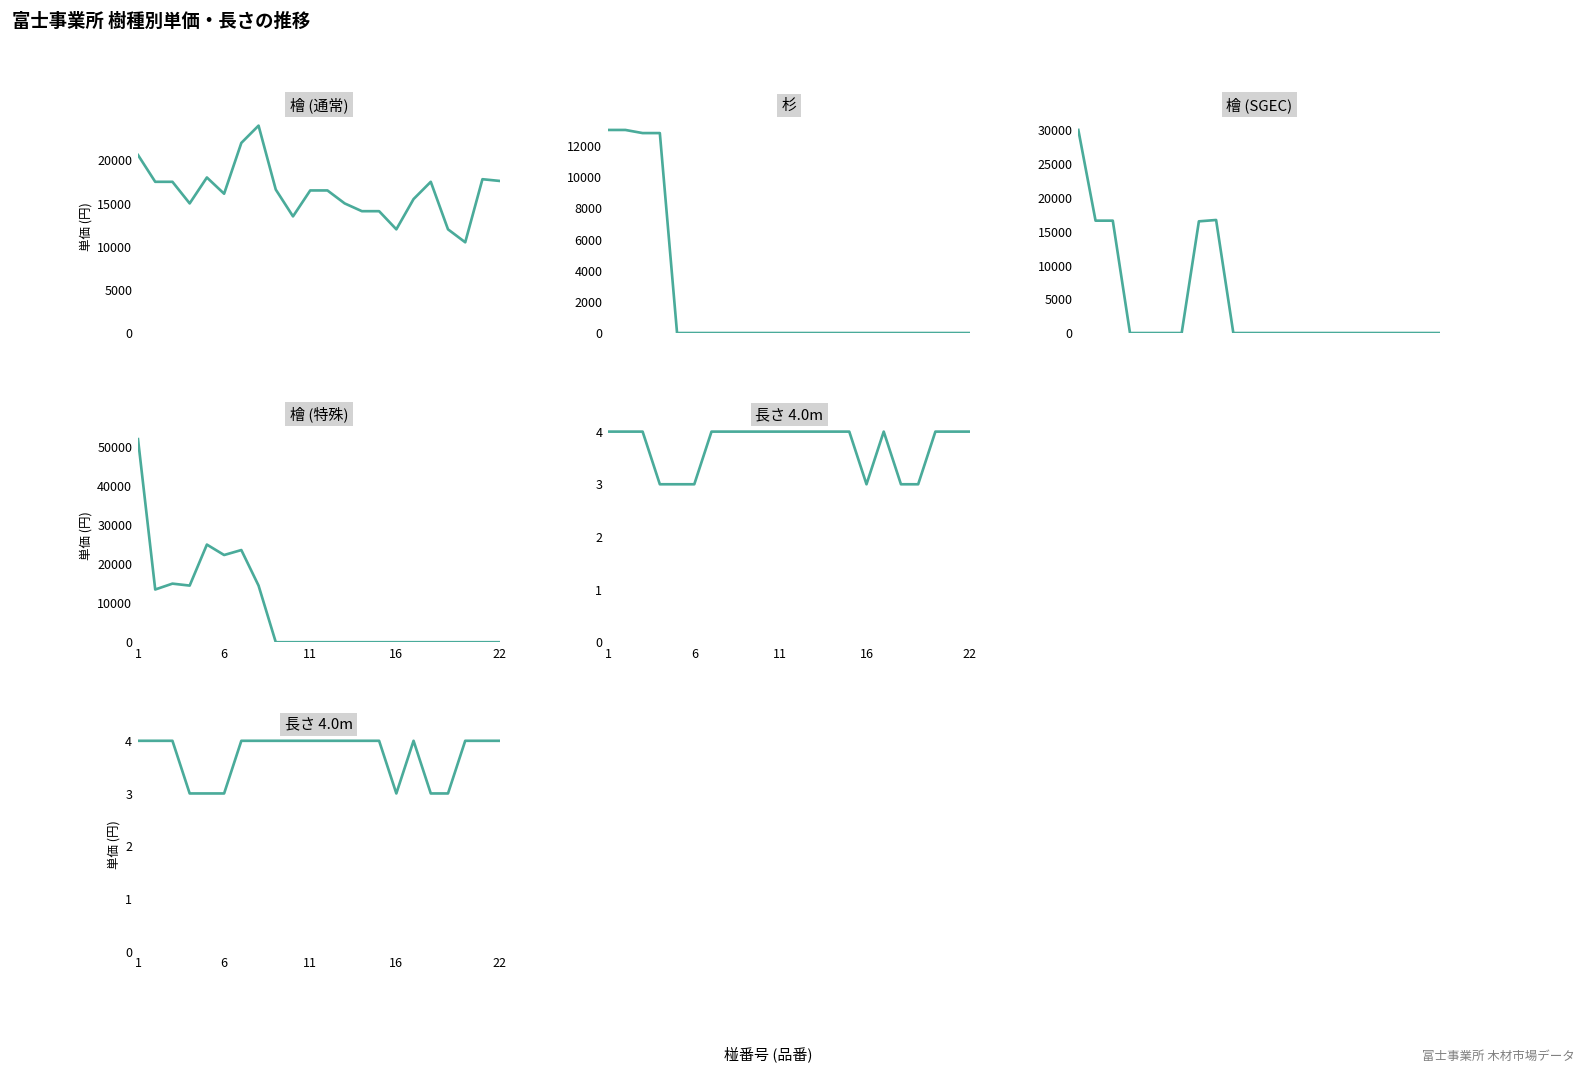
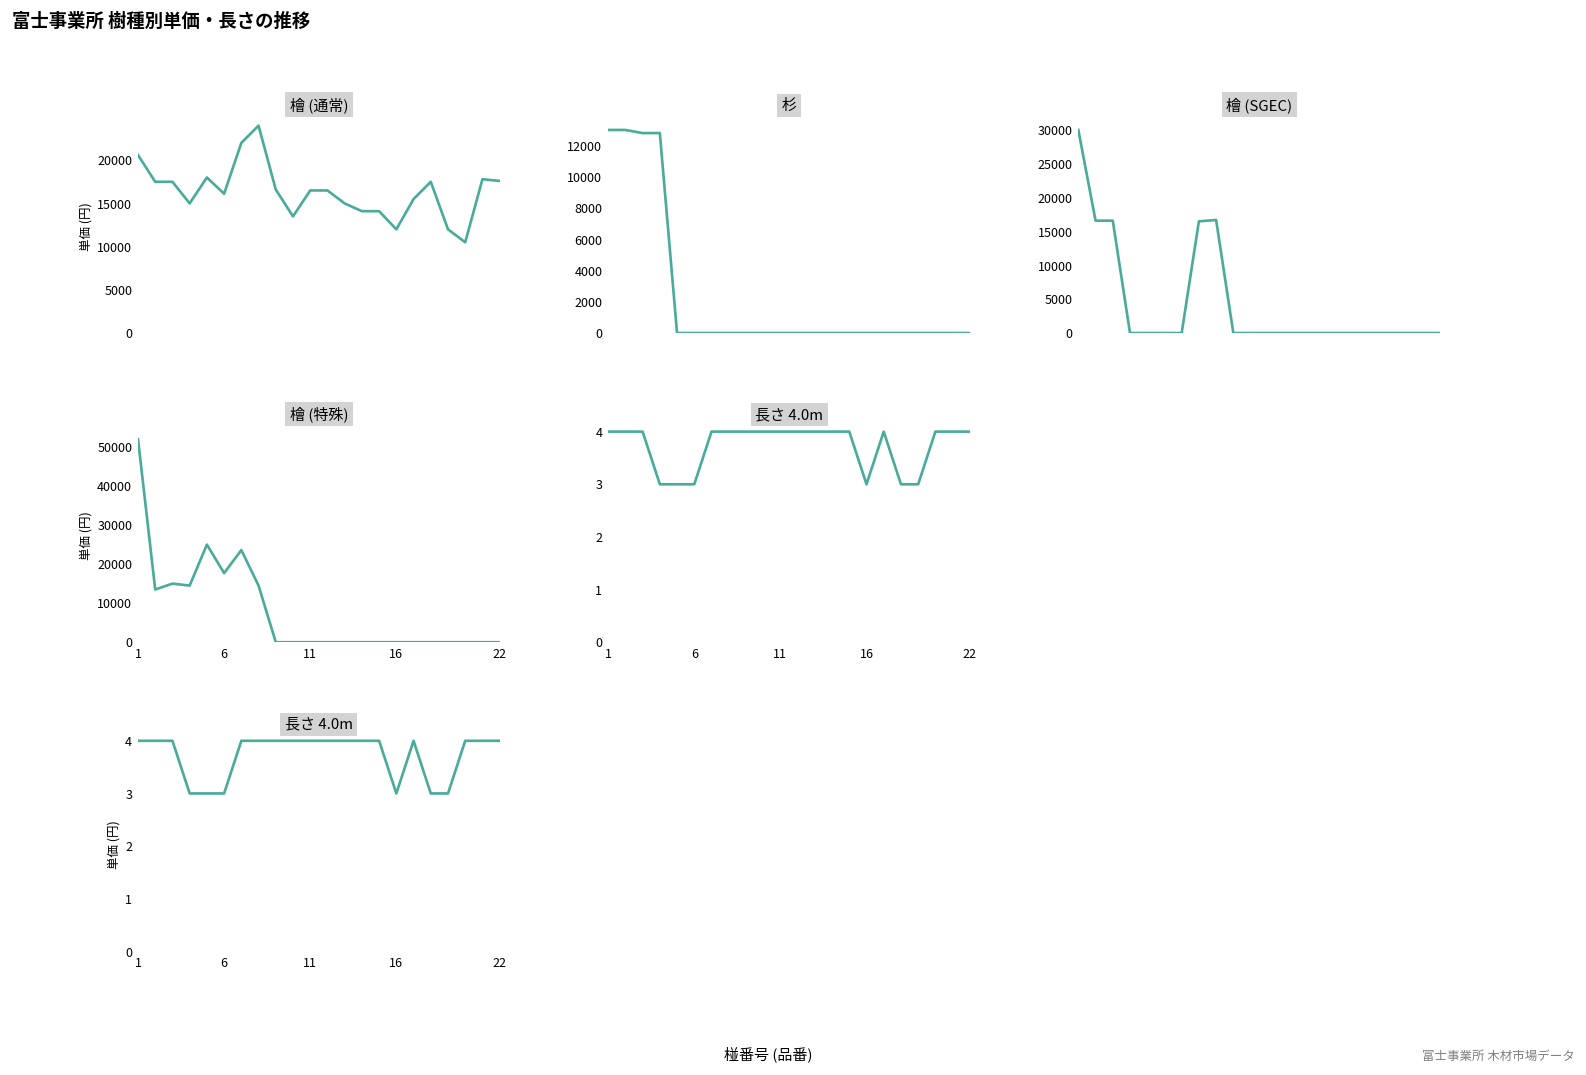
檜 (特殊), 6: 22000 -> 18000
